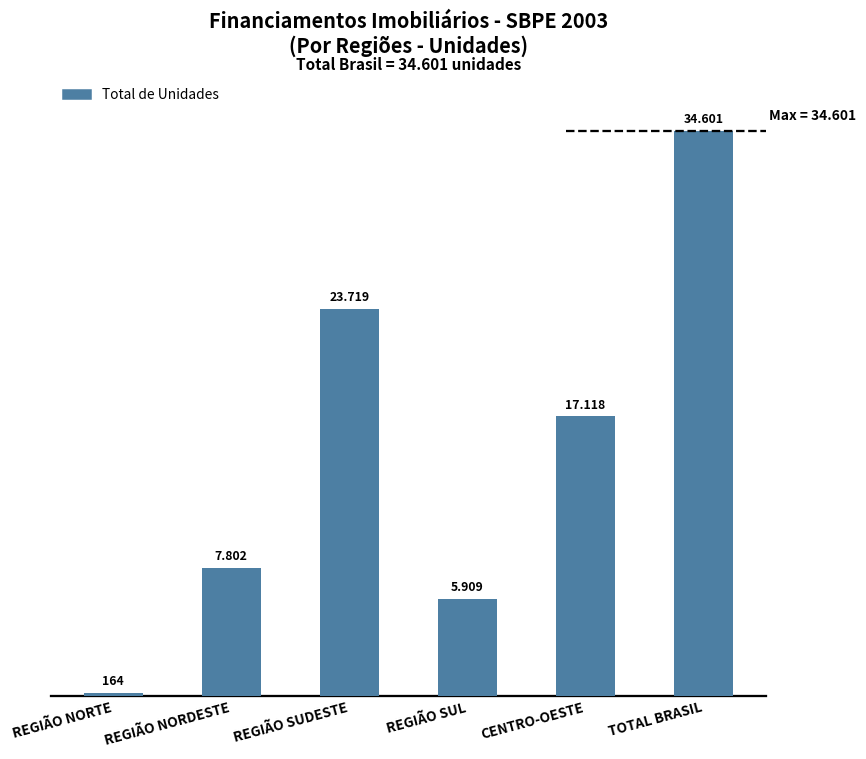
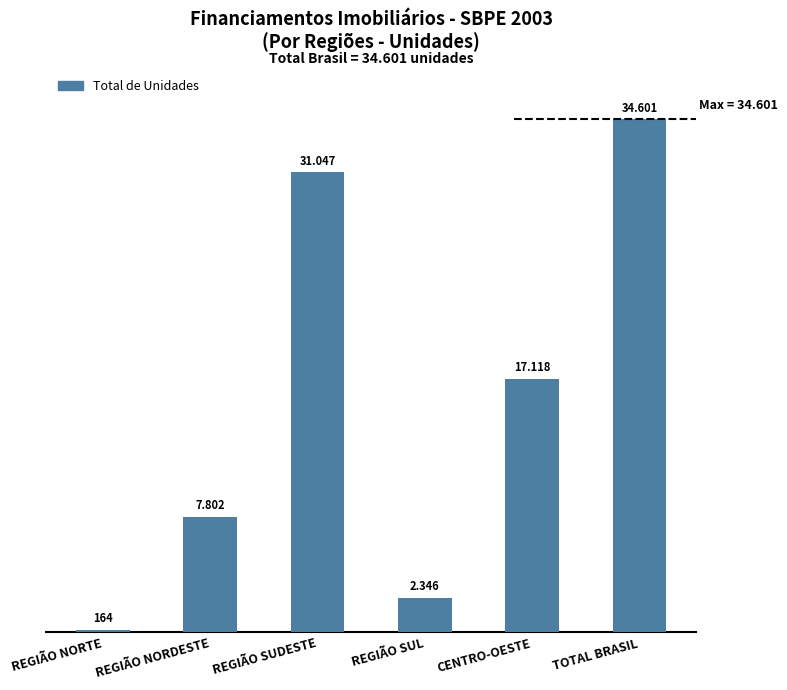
REGIÃO SUDESTE: 23.719 -> 31.047
REGIÃO SUL: 5.909 -> 2.346
